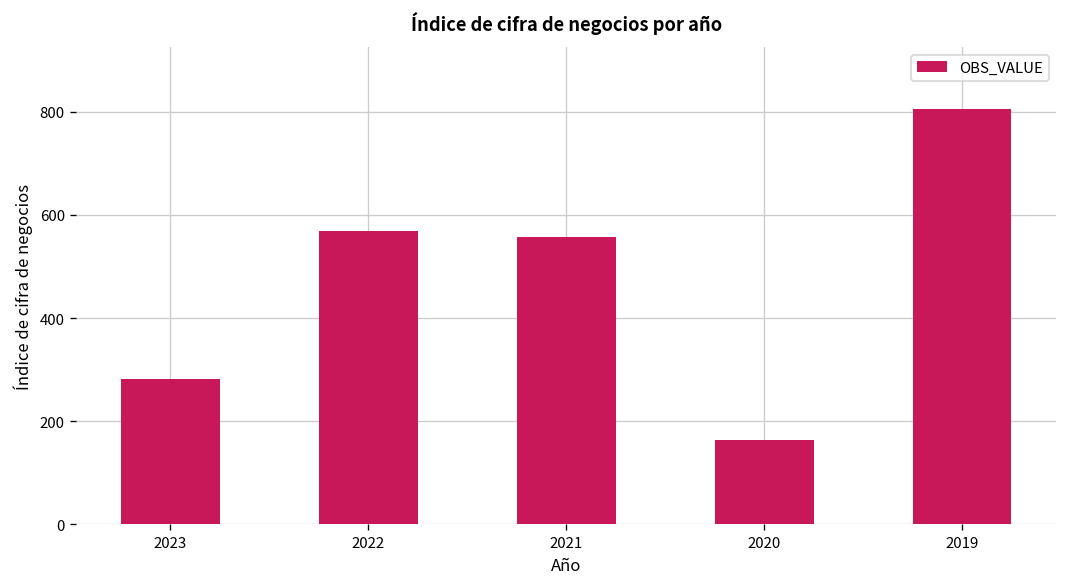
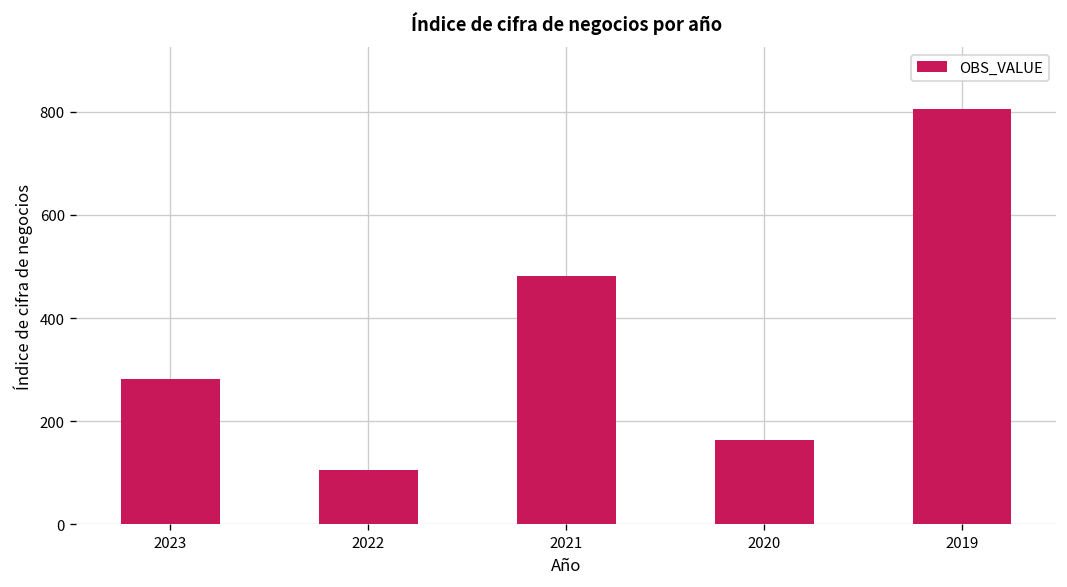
2022: 570 -> 110
2021: 560 -> 480
